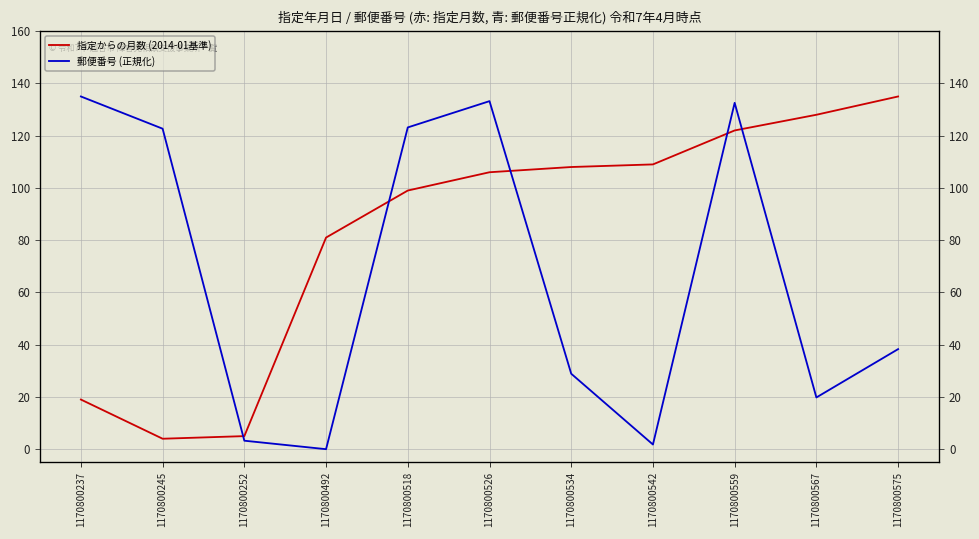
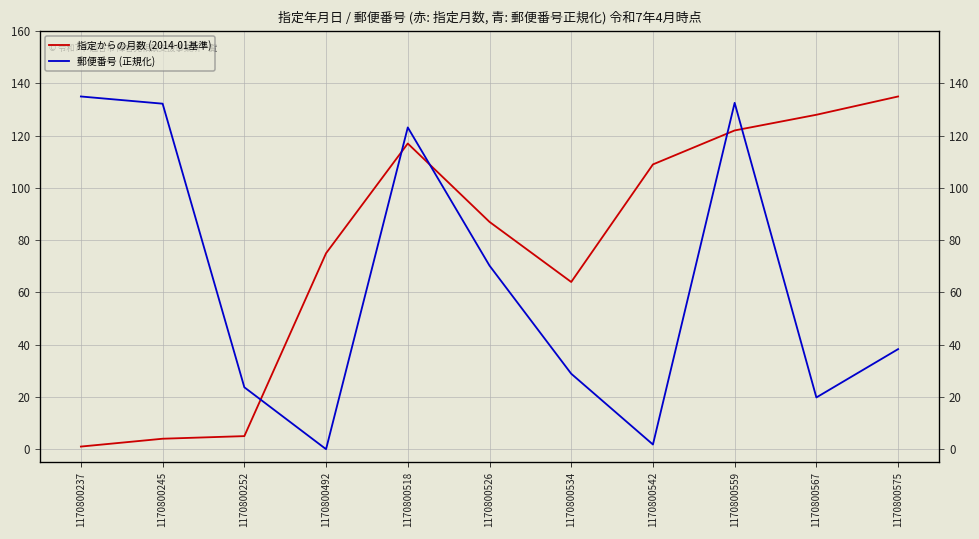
指定からの月数 (2014-01基準), 1170800237: 19 -> 1
郵便番号 (正規化), 1170800245: 123 -> 132
郵便番号 (正規化), 1170800252: 3 -> 24
指定からの月数 (2014-01基準), 1170800492: 81 -> 75
指定からの月数 (2014-01基準), 1170800518: 99 -> 117
指定からの月数 (2014-01基準), 1170800526: 106 -> 87
郵便番号 (正規化), 1170800526: 133 -> 70
指定からの月数 (2014-01基準), 1170800534: 108 -> 64
